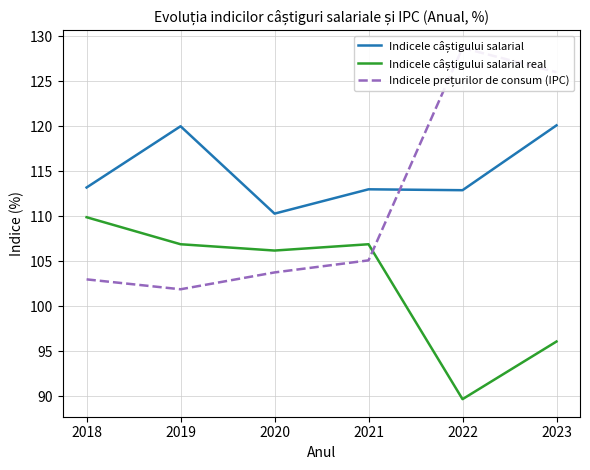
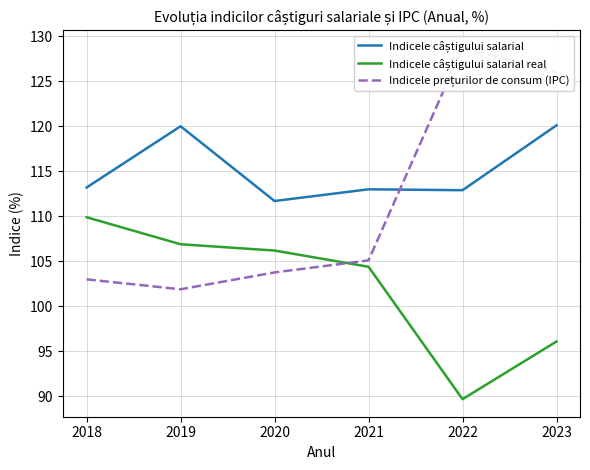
Indicele câștigului salarial, 2020: 110 -> 112
Indicele câștigului salarial real, 2021: 107 -> 104
